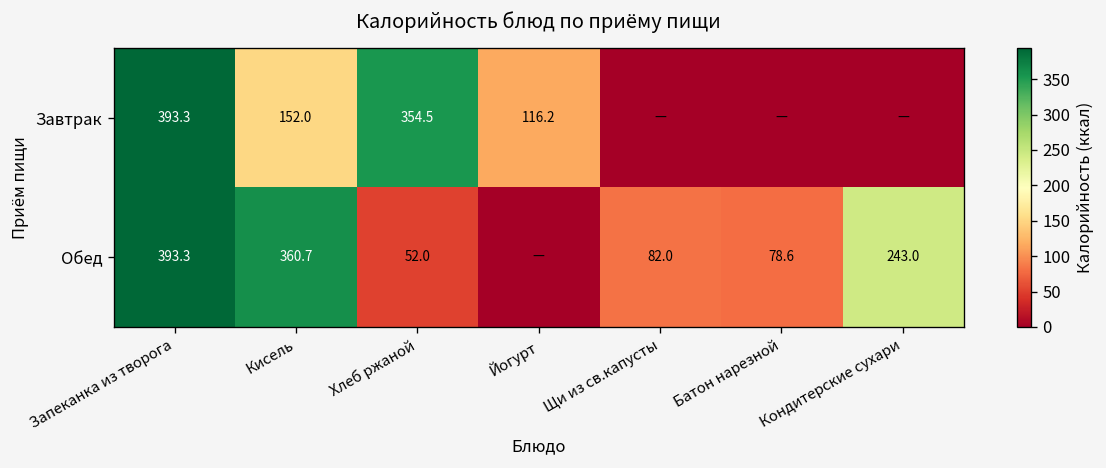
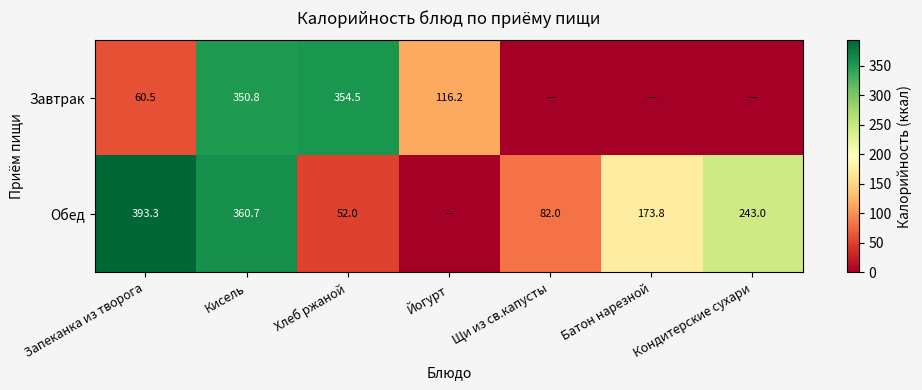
Завтрак, Запеканка из творога: 393.3 -> 60.5
Завтрак, Кисель: 152.0 -> 350.8
Обед, Батон нарезной: 78.6 -> 173.8
